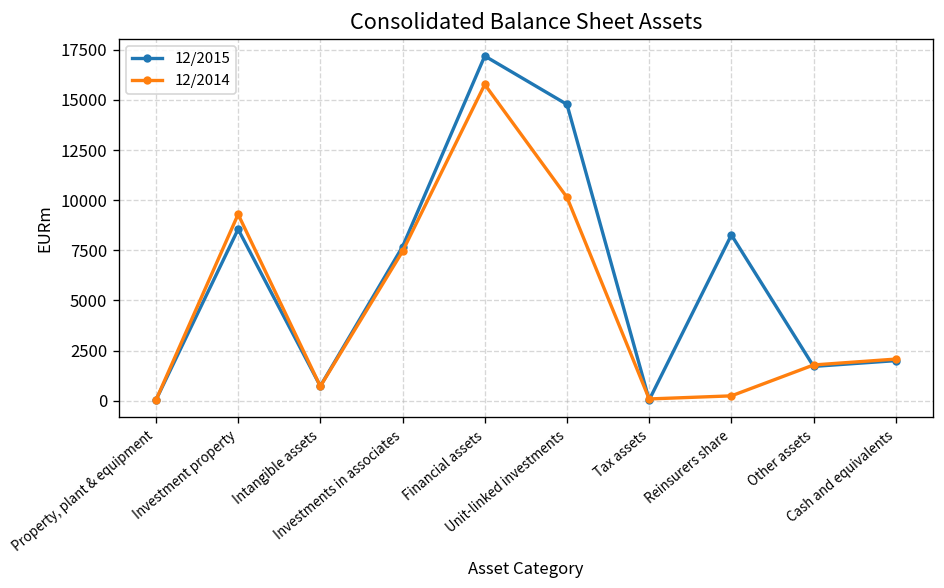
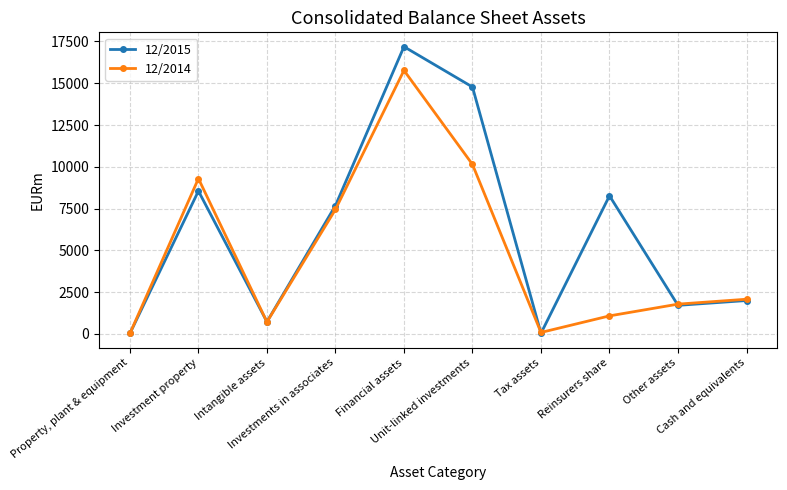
12/2014, Reinsurers share: 200 -> 1100
